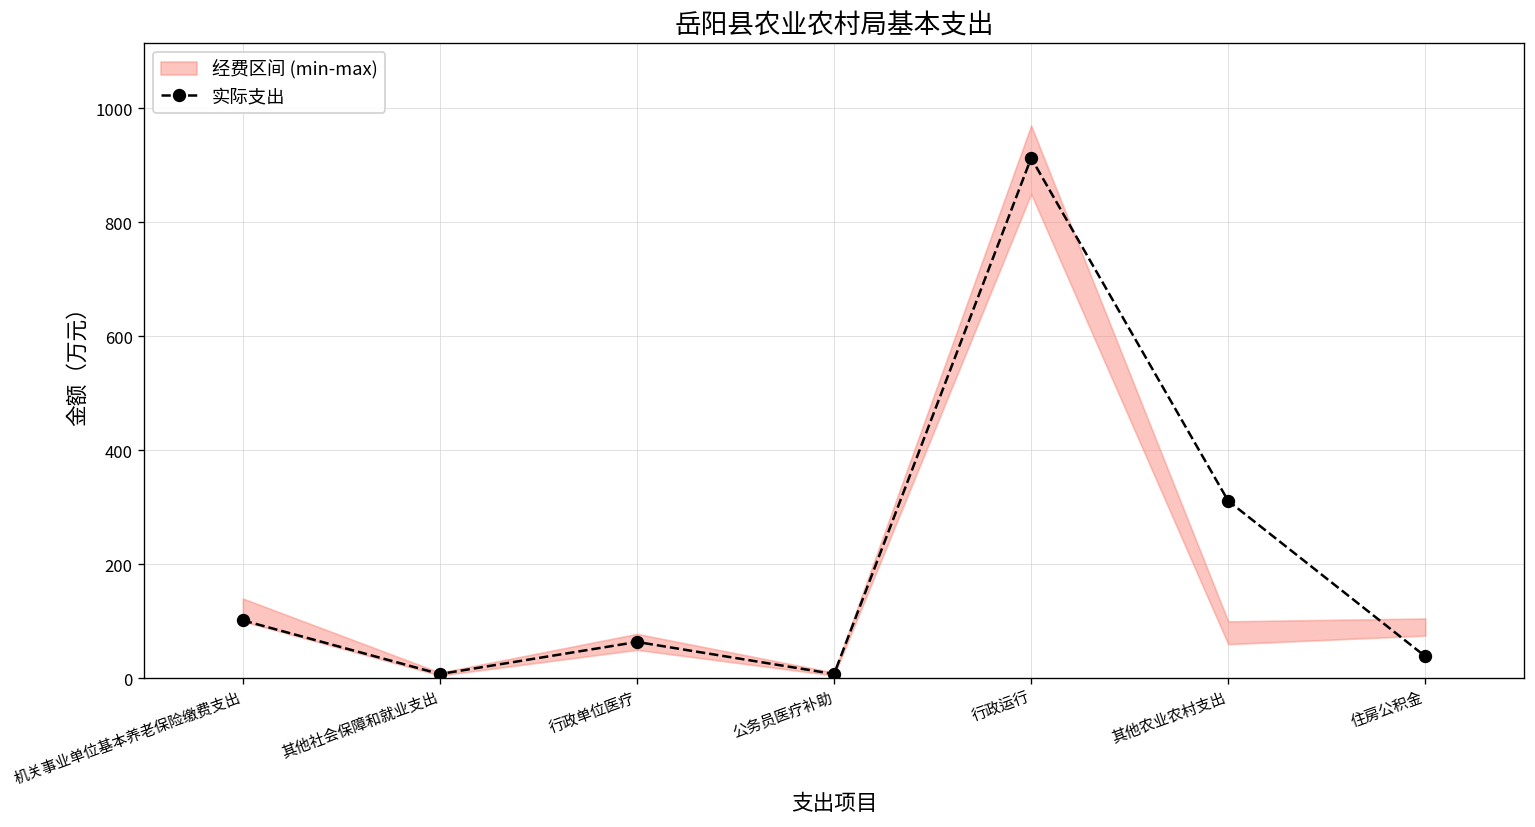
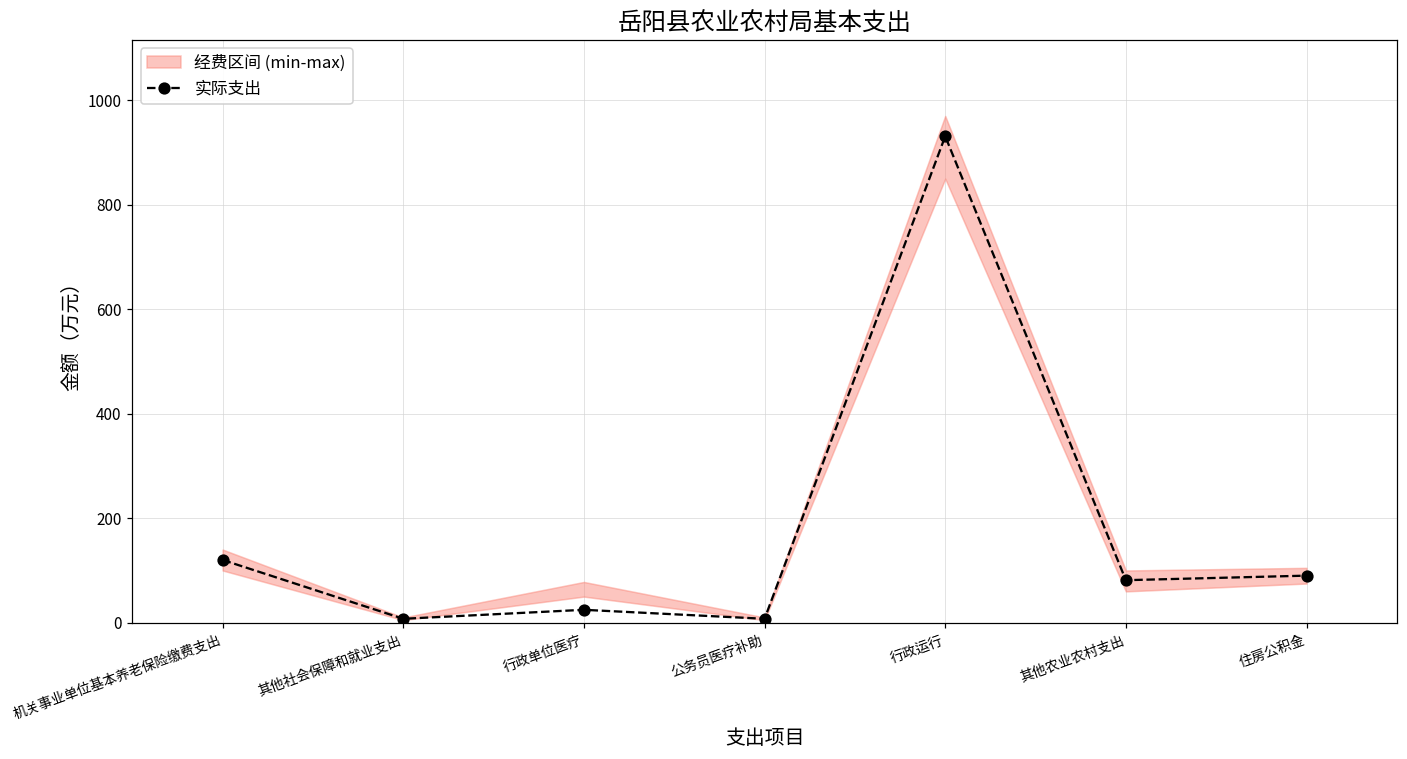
实际支出, 机关事业单位基本养老保险缴费支出: 100 -> 120
实际支出, 行政单位医疗: 60 -> 20
实际支出, 行政运行: 910 -> 930
实际支出, 其他农业农村支出: 310 -> 80
实际支出, 住房公积金: 40 -> 90
